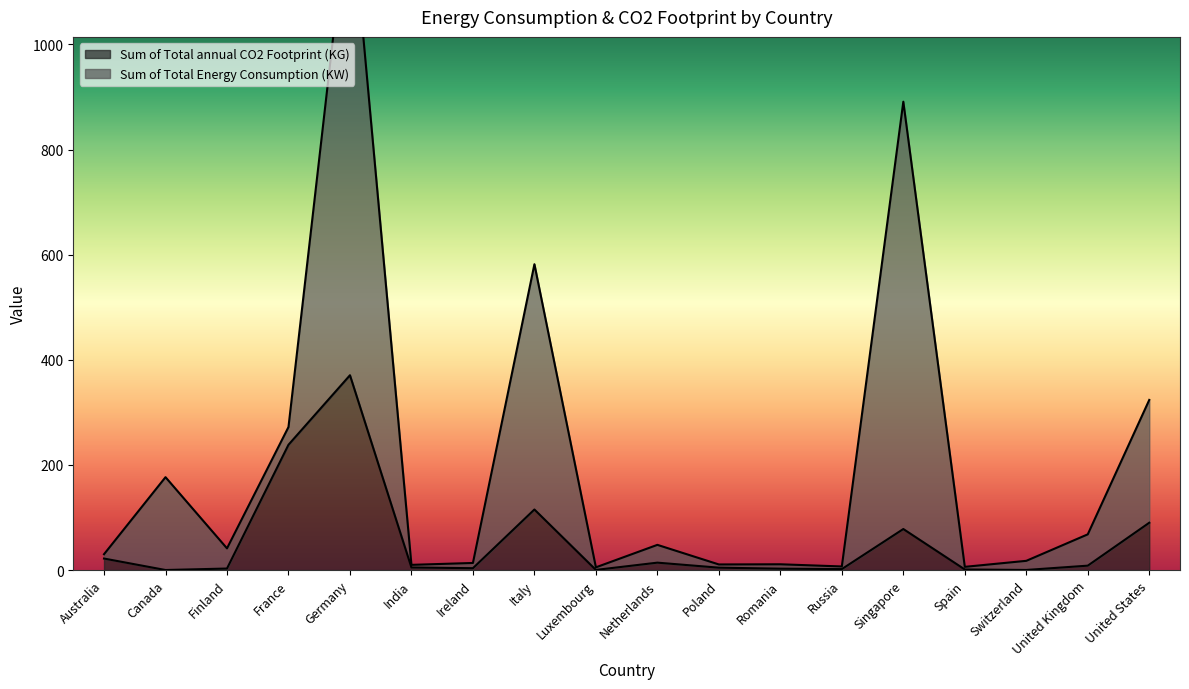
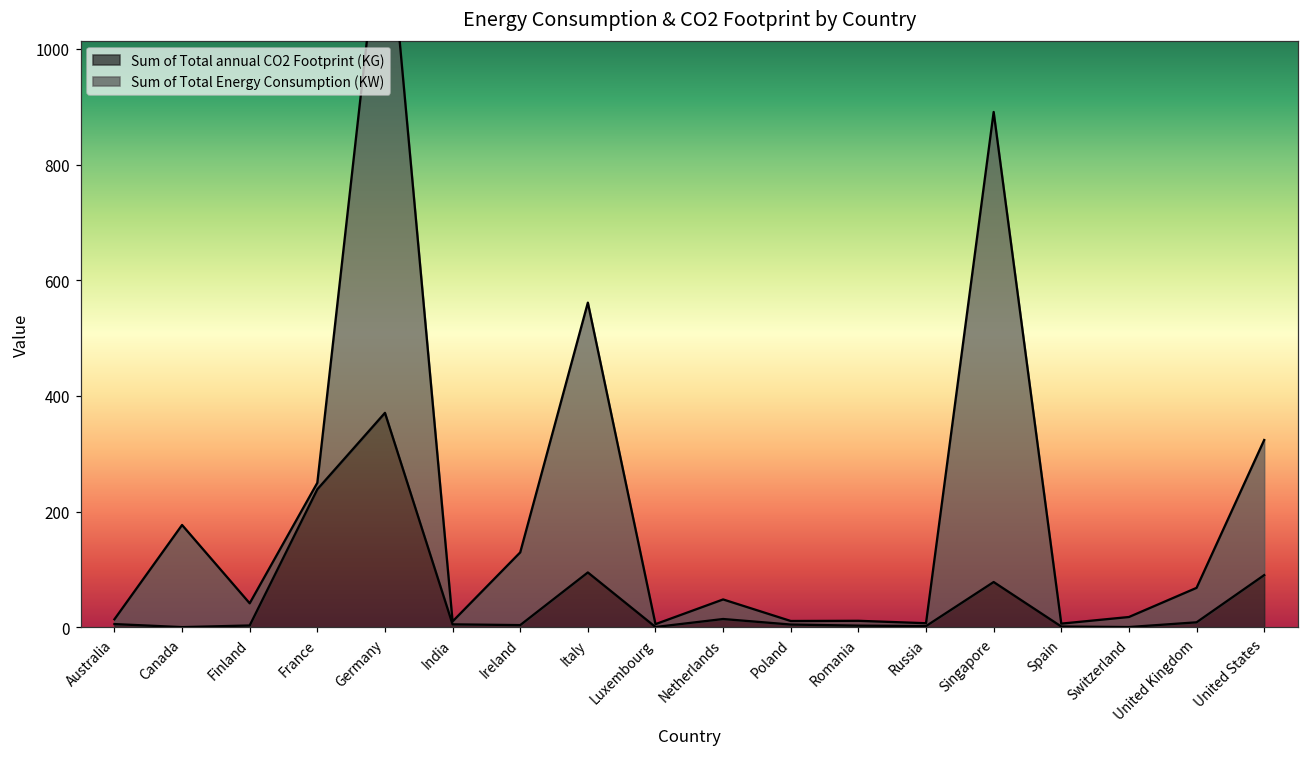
Sum of Total annual CO2 Footprint (KG), Australia: 20 -> 10
Sum of Total Energy Consumption (KW), France: 30 -> 10
Sum of Total Energy Consumption (KW), Ireland: 10 -> 130
Sum of Total annual CO2 Footprint (KG), Italy: 120 -> 90
